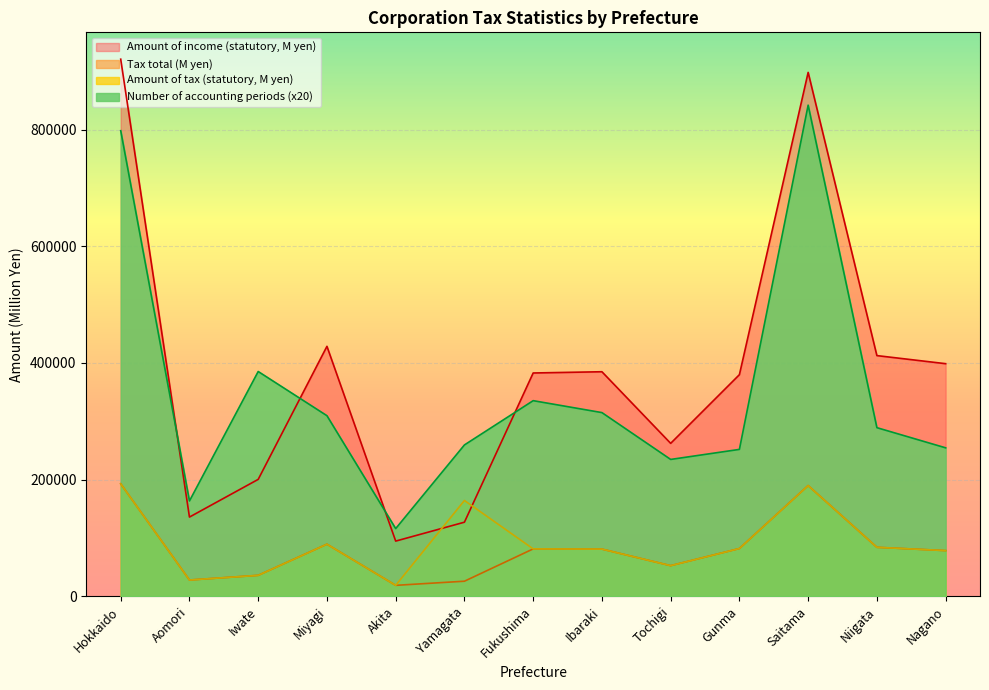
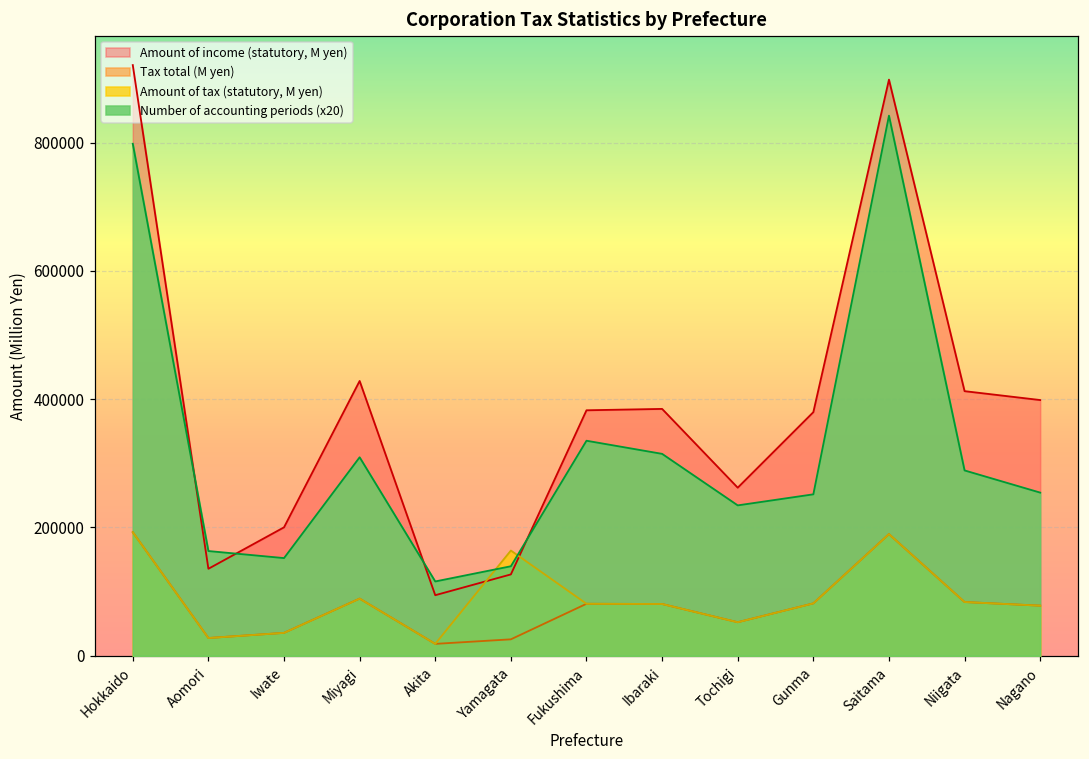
Number of accounting periods (x20), Iwate: 390000 -> 150000
Number of accounting periods (x20), Yamagata: 260000 -> 140000
